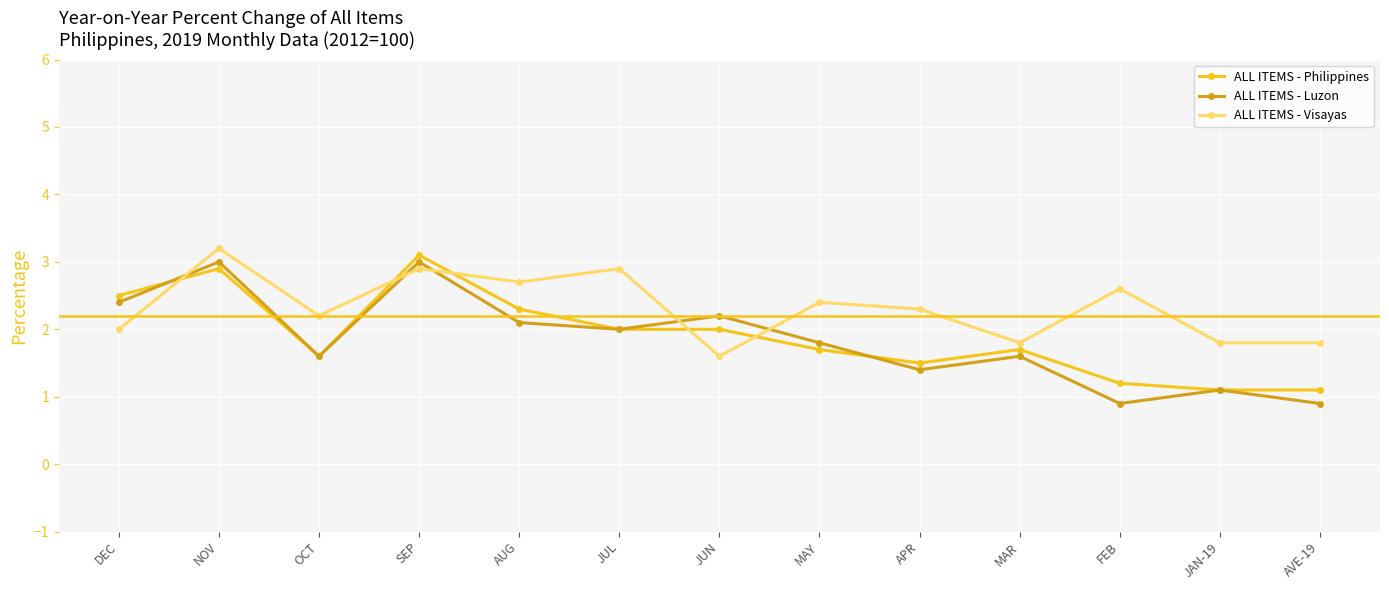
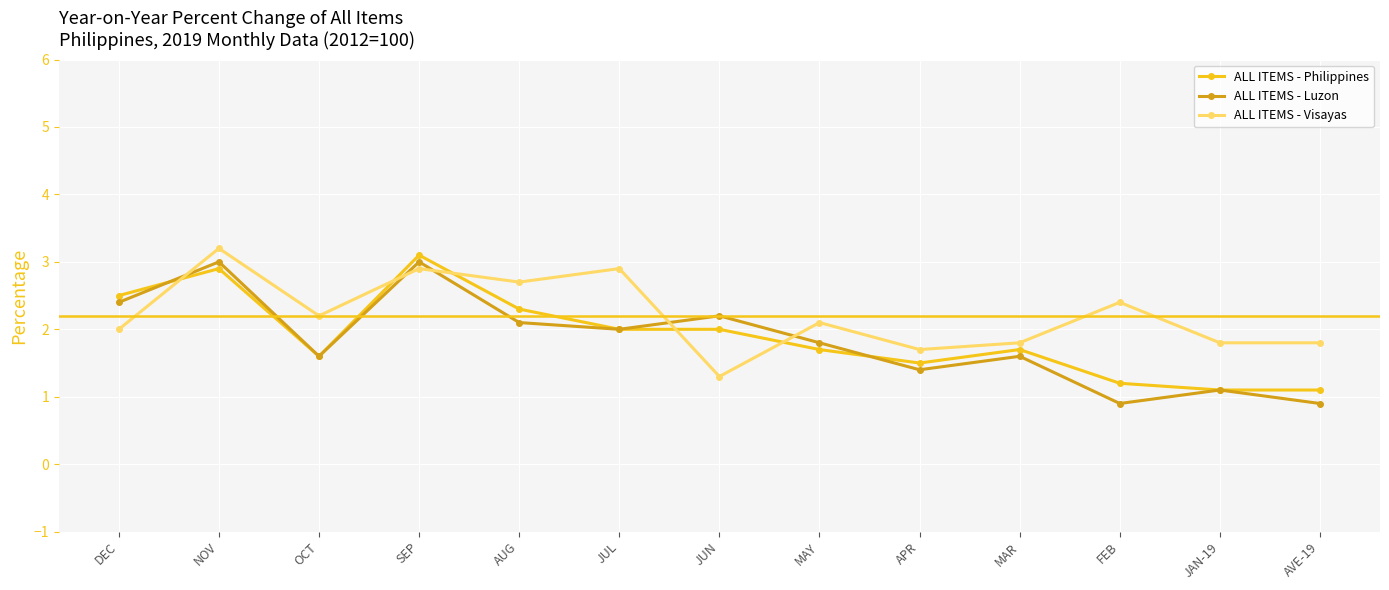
ALL ITEMS - Visayas, JUN: 1.6 -> 1.3
ALL ITEMS - Visayas, MAY: 2.4 -> 2.1
ALL ITEMS - Visayas, APR: 2.3 -> 1.7
ALL ITEMS - Visayas, FEB: 2.6 -> 2.4
